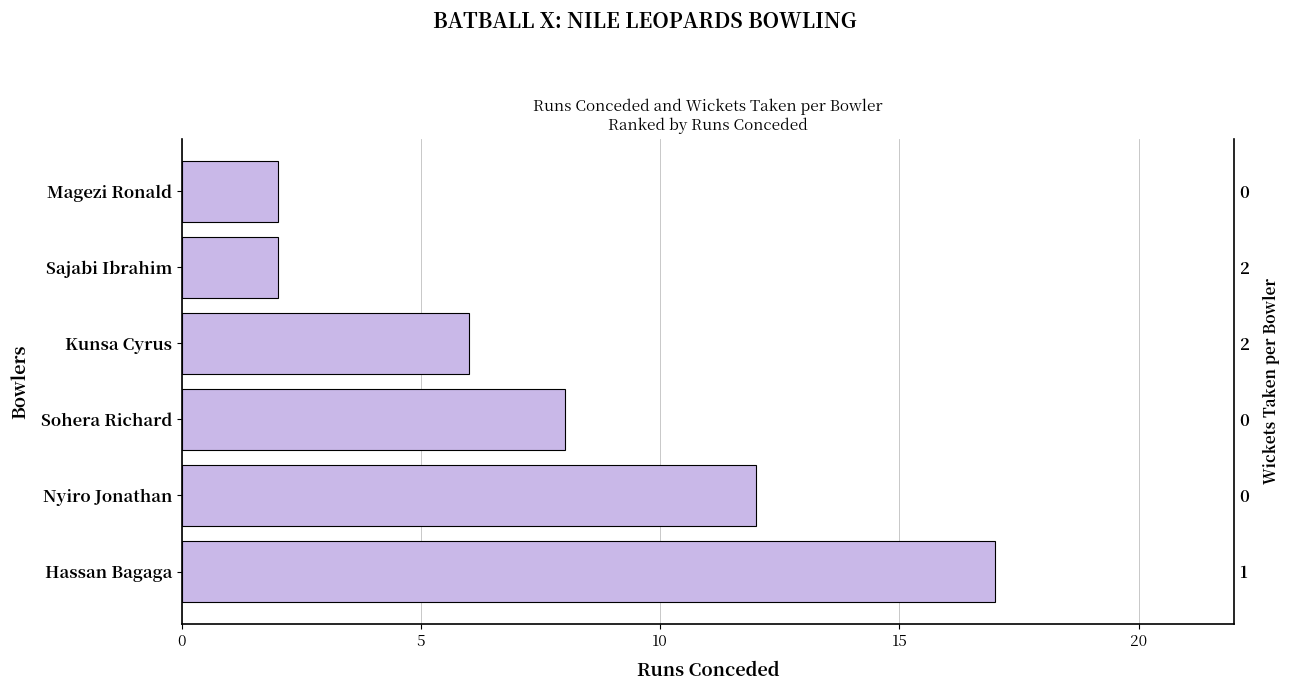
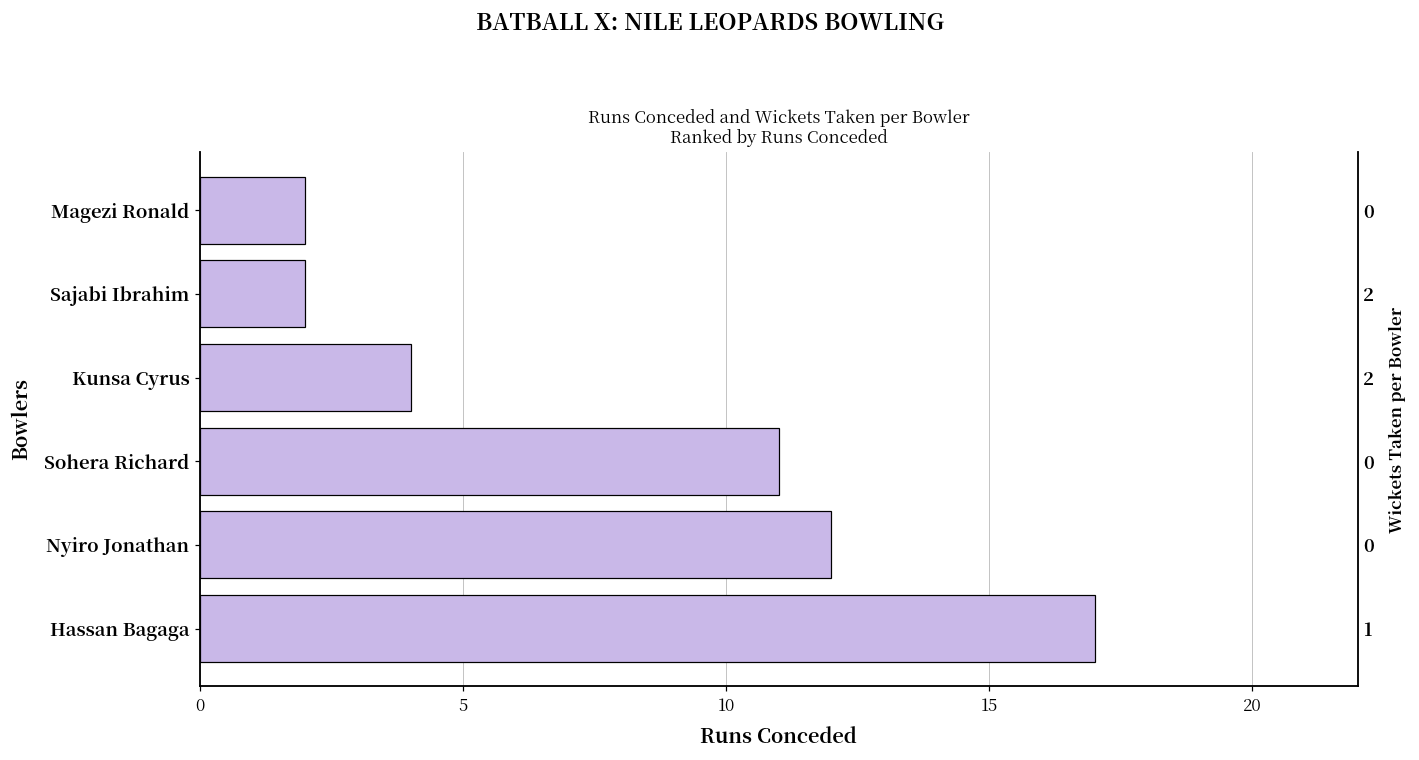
Kunsa Cyrus: 6 -> 4
Sohera Richard: 8 -> 11
